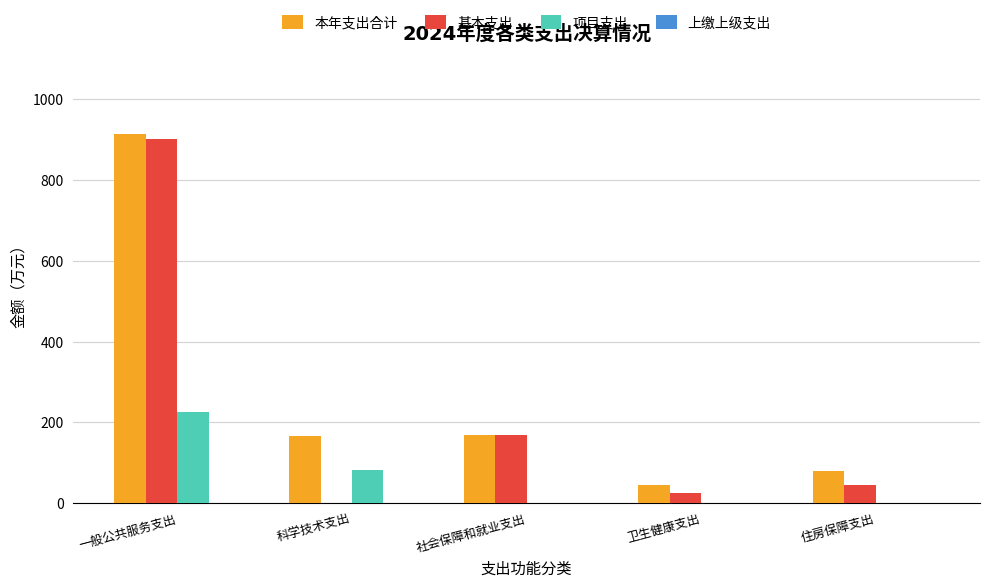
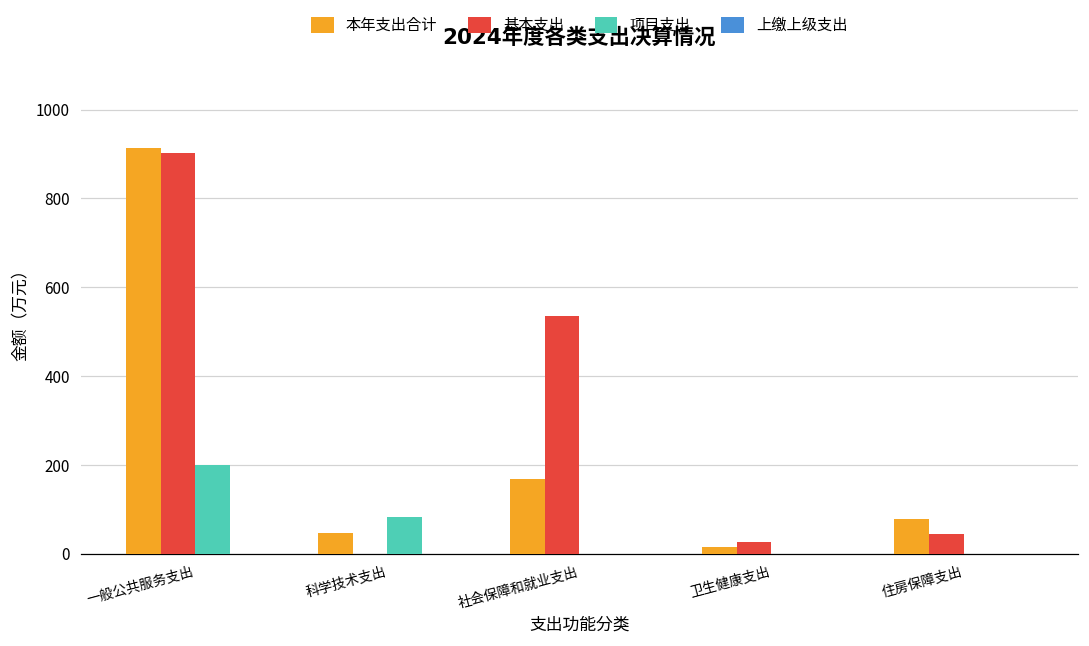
项目支出, 一般公共服务支出: 220 -> 200
本年支出合计, 科学技术支出: 170 -> 50
基本支出, 社会保障和就业支出: 170 -> 540
本年支出合计, 卫生健康支出: 50 -> 20
